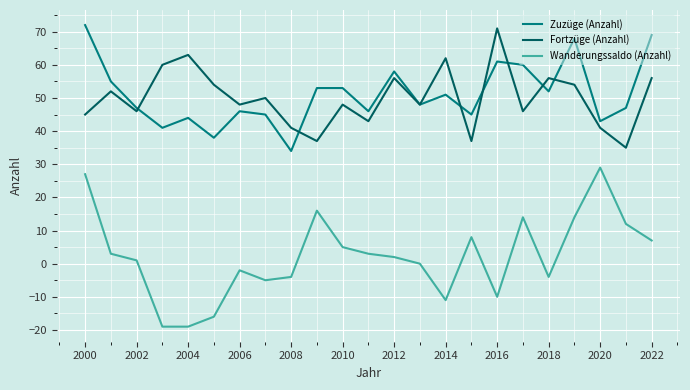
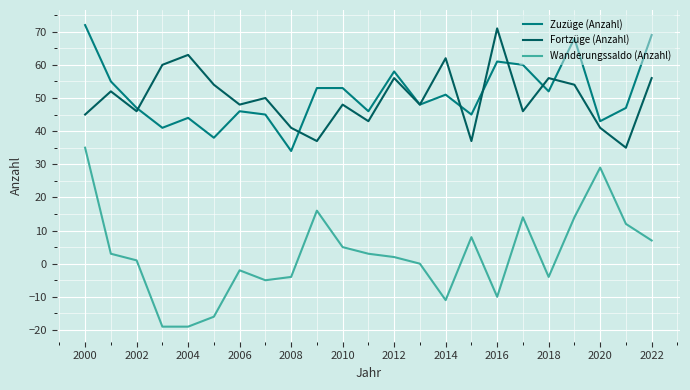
Wanderungssaldo (Anzahl), 2000: 27 -> 35
